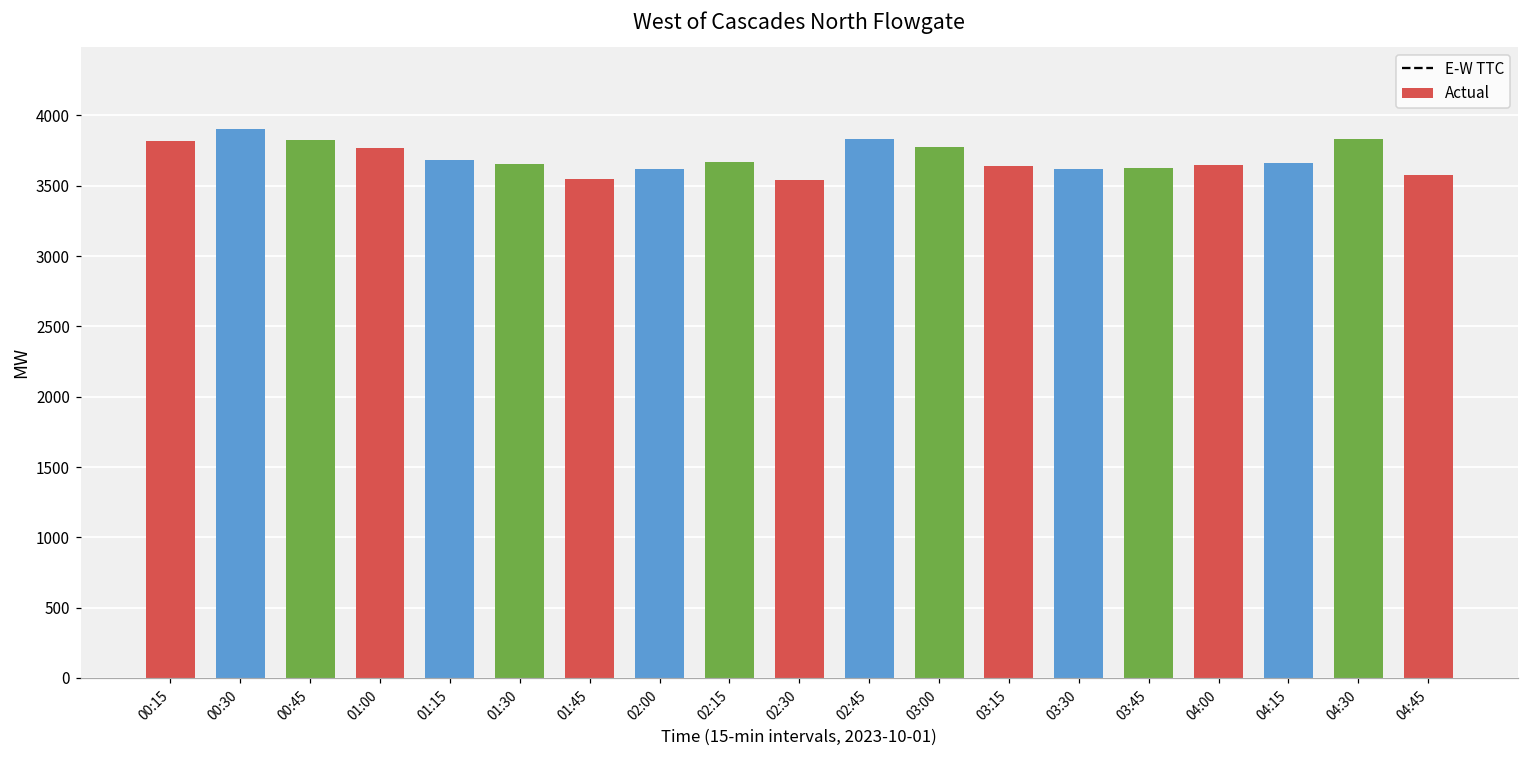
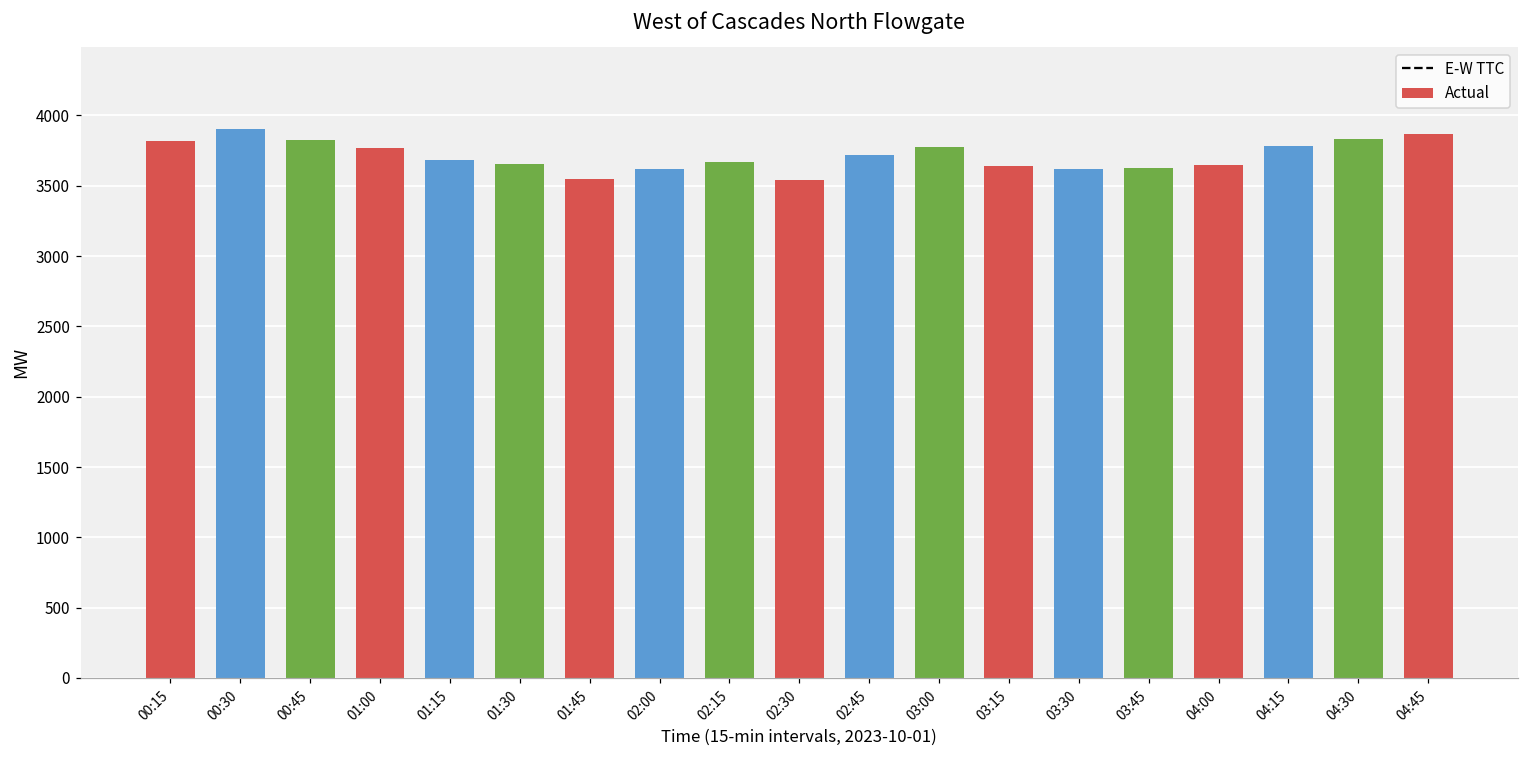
02:45: 3830 -> 3720
04:15: 3660 -> 3780
04:45: 3580 -> 3860
